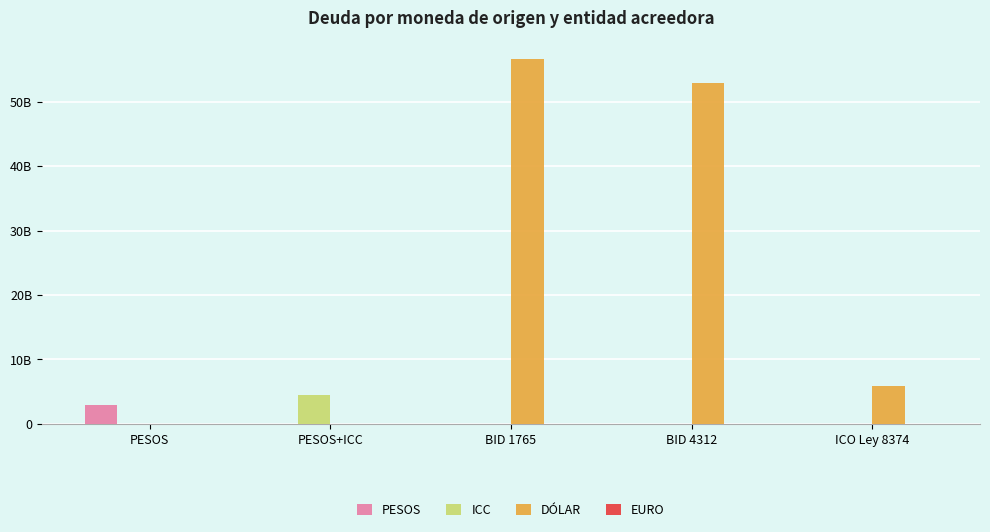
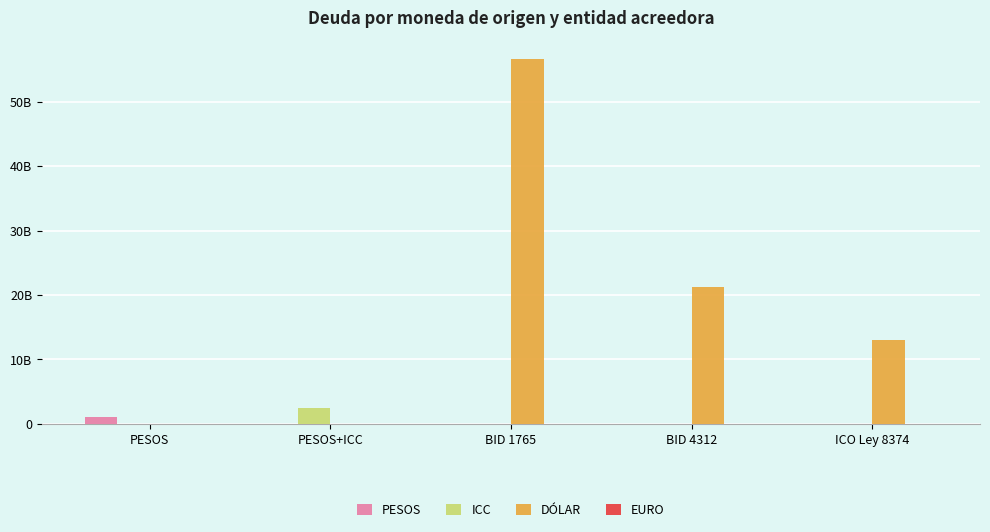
PESOS, PESOS: 3000000000 -> 1000000000
ICC, PESOS+ICC: 5000000000 -> 2000000000
DÓLAR, BID 4312: 53000000000 -> 21000000000
DÓLAR, ICO Ley 8374: 6000000000 -> 13000000000
